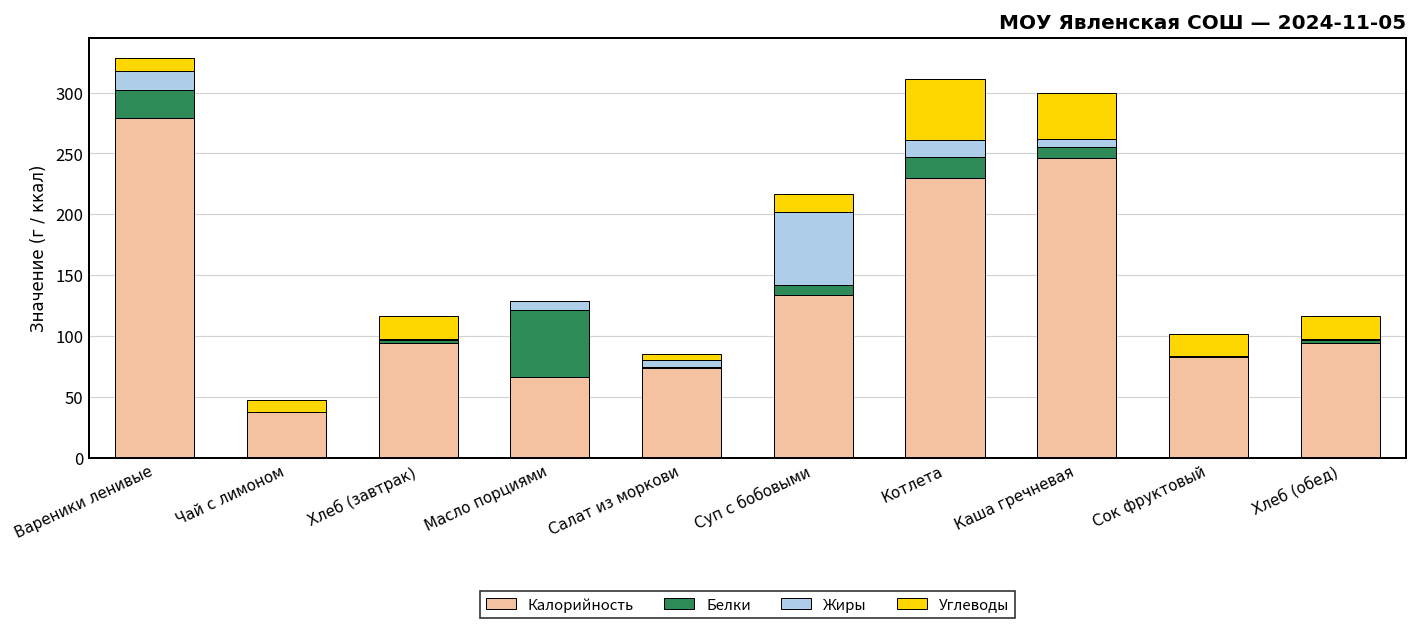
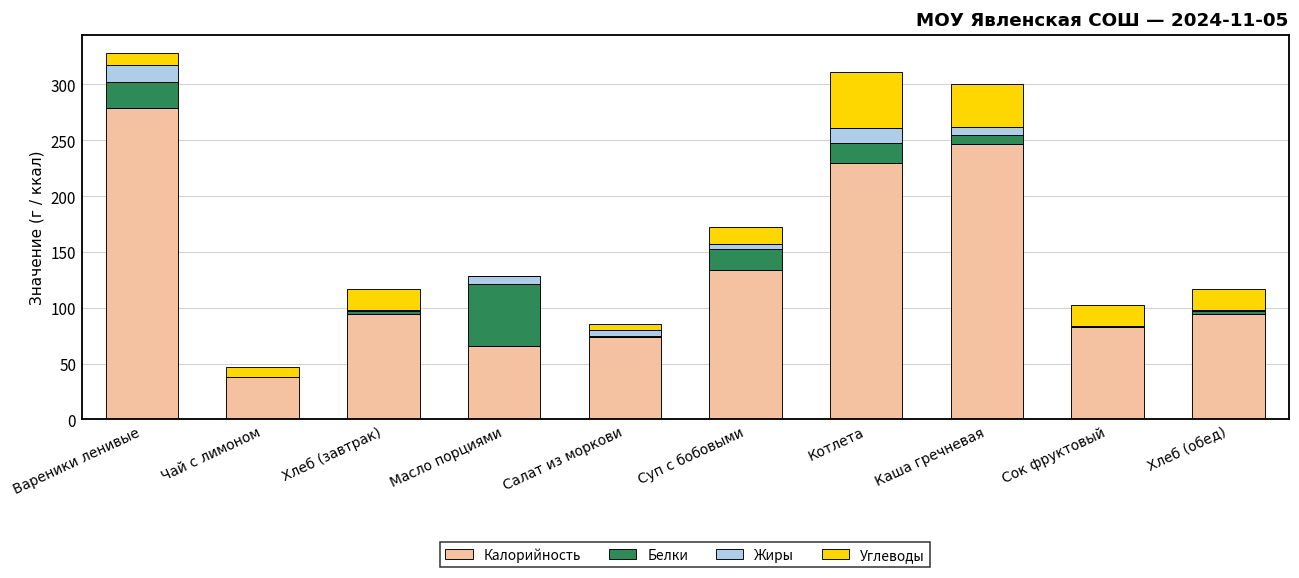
Белки, Суп с бобовыми: 8 -> 19
Жиры, Суп с бобовыми: 60 -> 5
